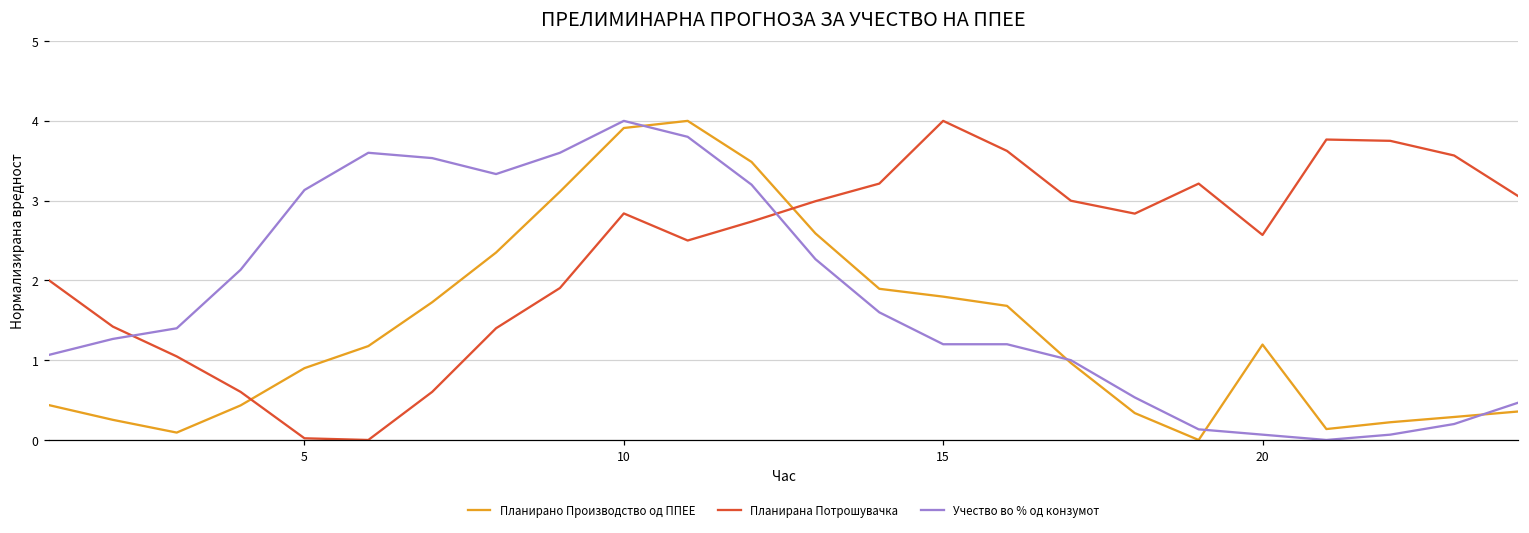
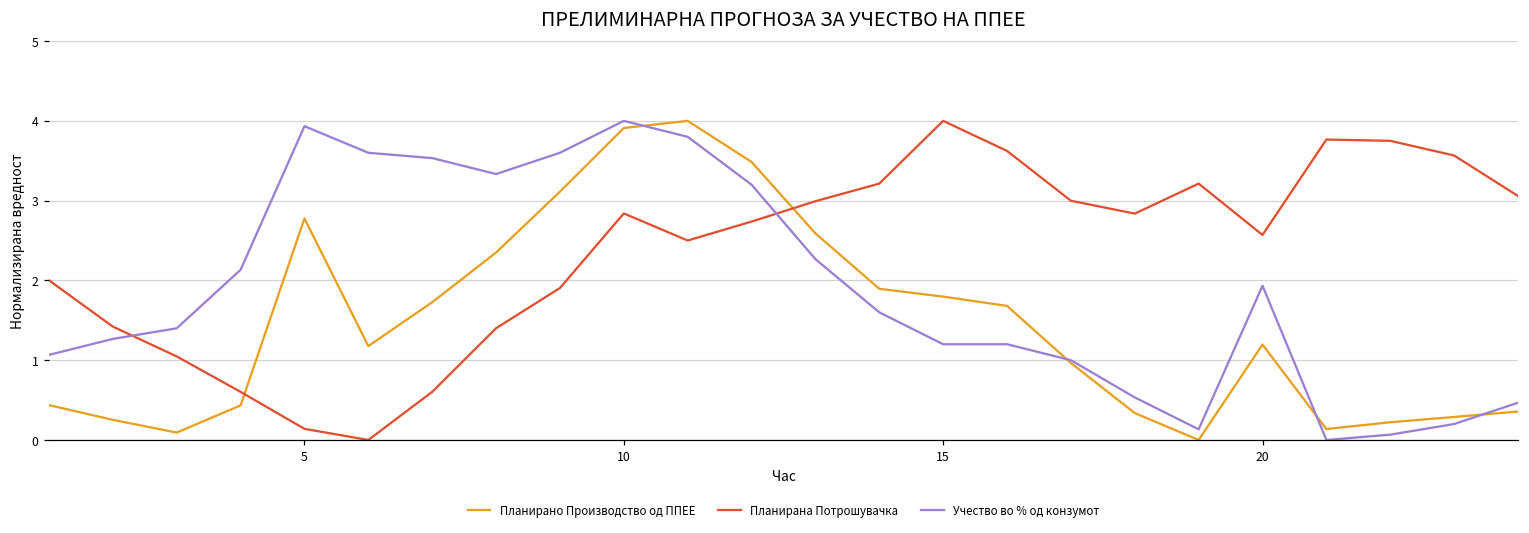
Планирано Производство од ППЕЕ, 5: 0.9 -> 2.8
Планирана Потрошувачка, 5: 0.0 -> 0.1
Учество во % од конзумот, 5: 3.1 -> 3.9
Учество во % од конзумот, 20: 0.1 -> 1.9
